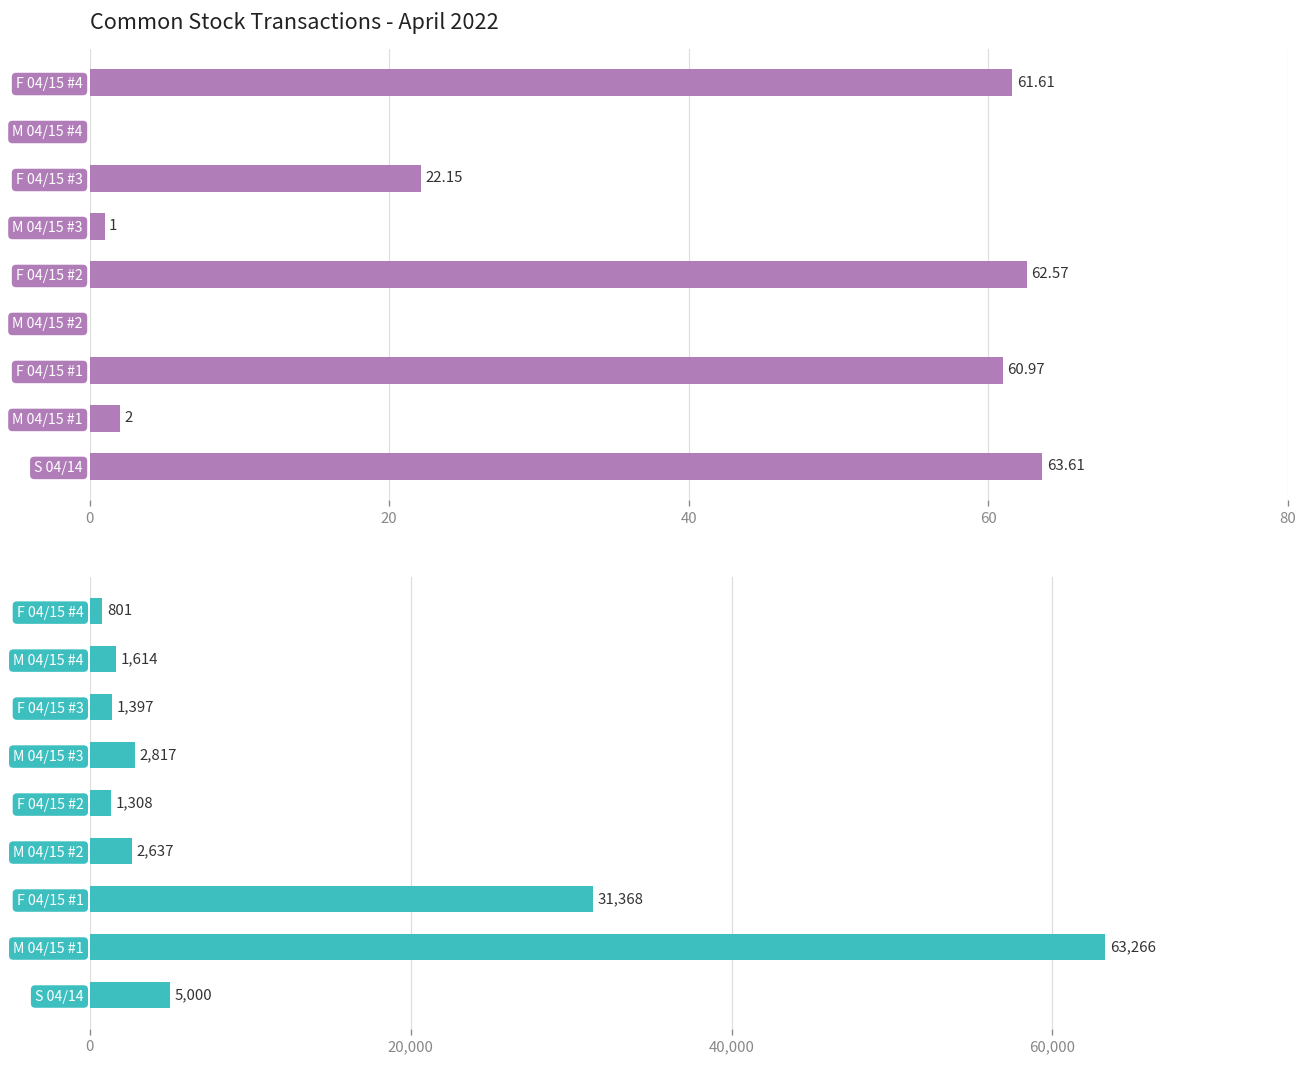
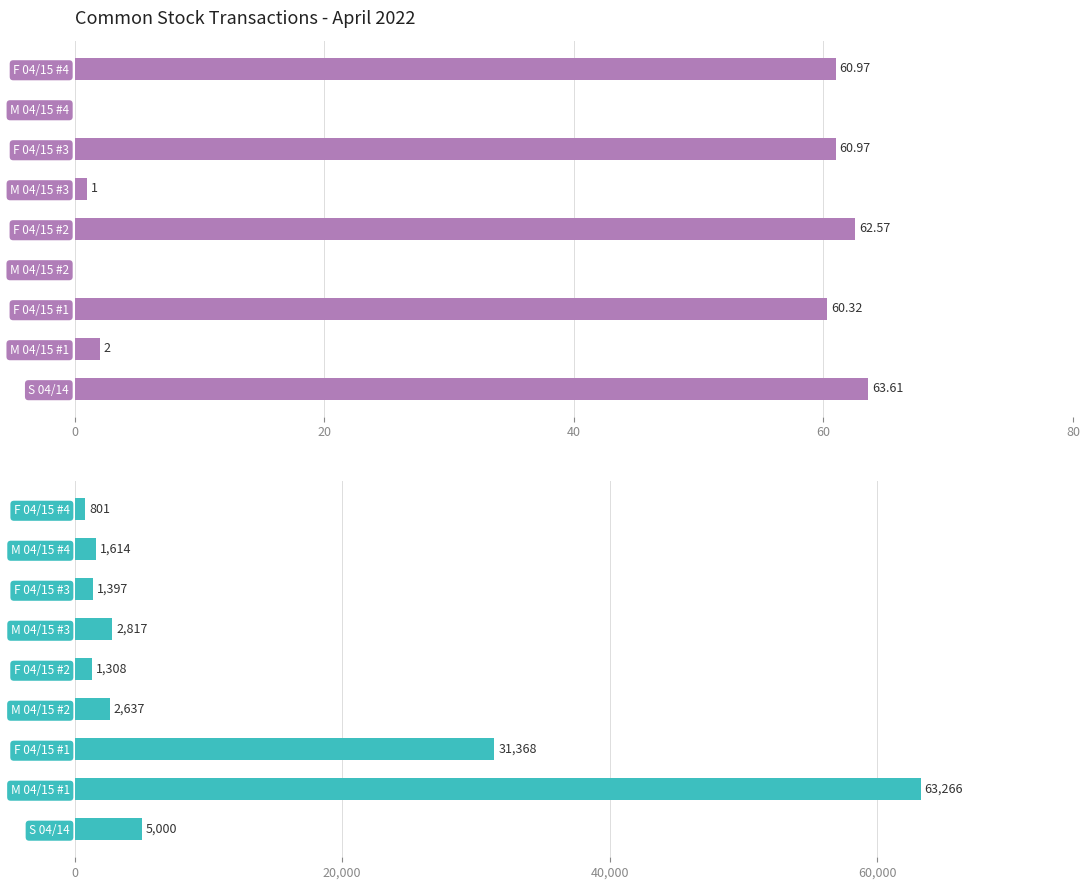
Common Stock Transactions - April 2022, F 04/15 #4: 61.61 -> 60.97
Common Stock Transactions - April 2022, F 04/15 #3: 22.15 -> 60.97
Common Stock Transactions - April 2022, F 04/15 #1: 60.97 -> 60.32
